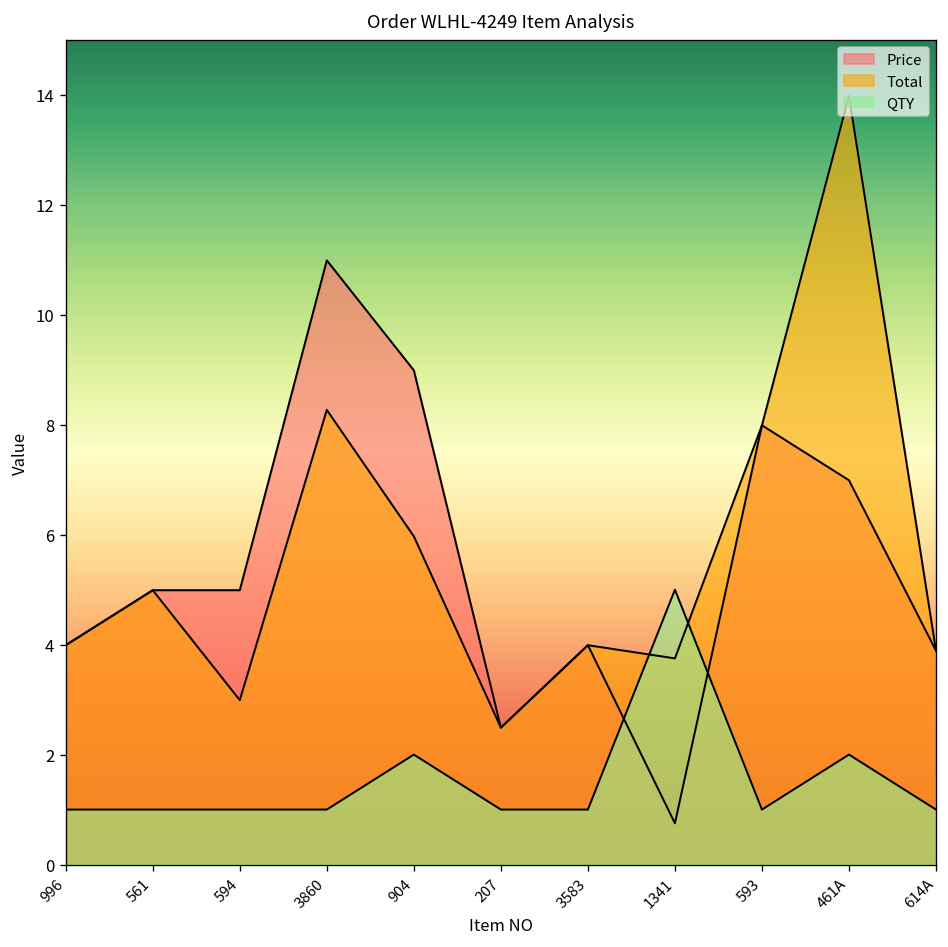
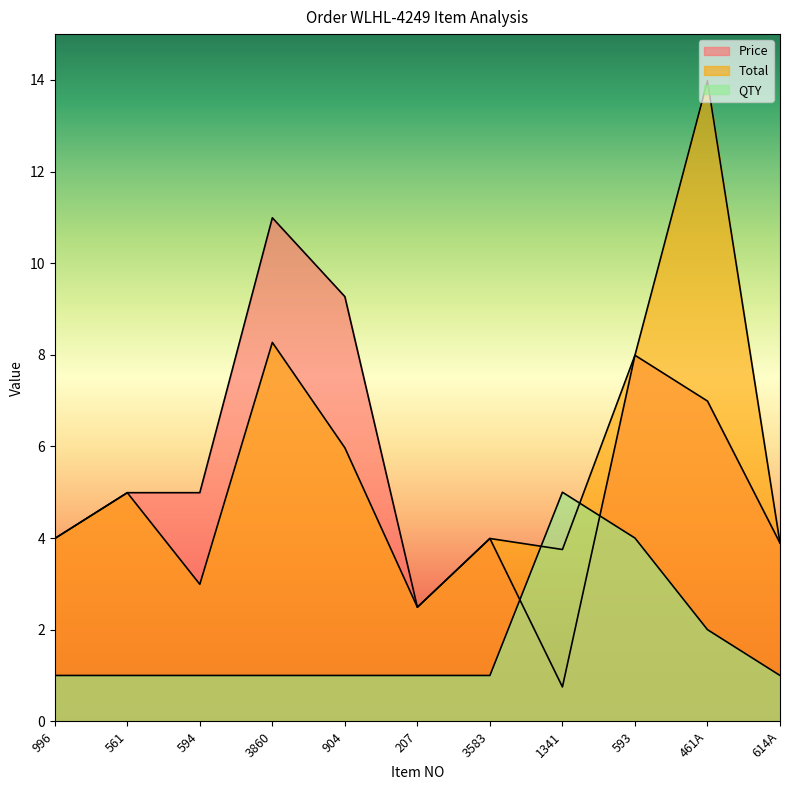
Price, 904: 9.0 -> 9.3
QTY, 904: 2 -> 1
QTY, 593: 1 -> 4
